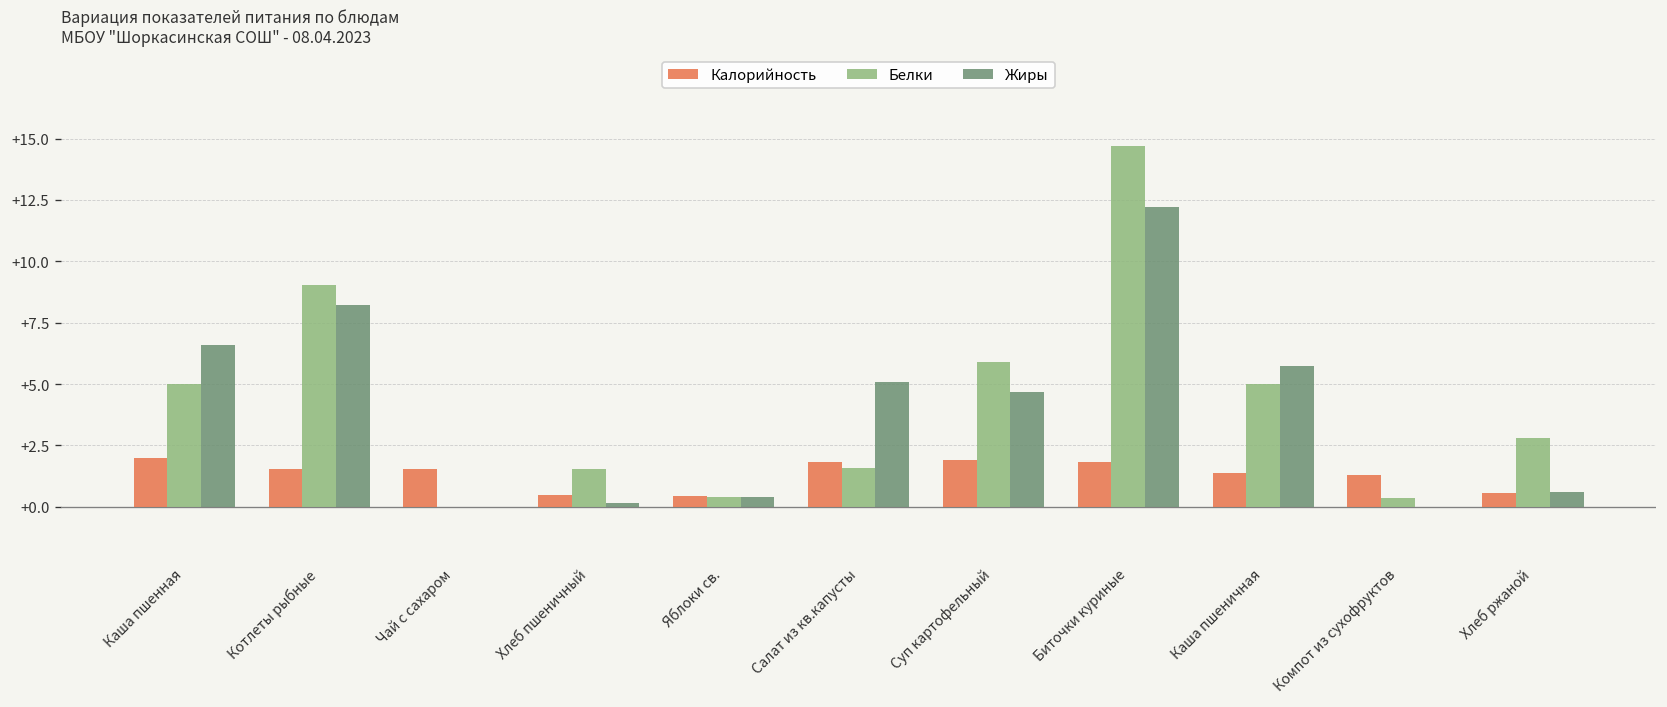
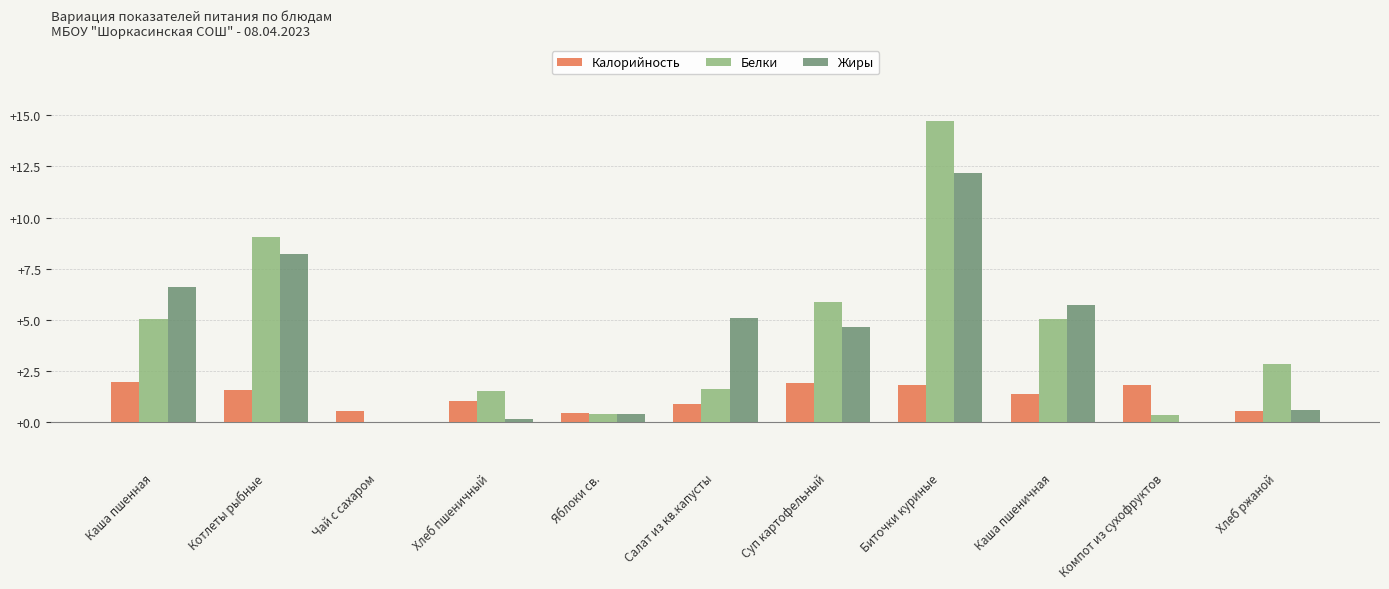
Калорийность, Чай с сахаром: +1.5 -> +0.6
Калорийность, Хлеб пшеничный: +0.5 -> +1.0
Калорийность, Салат из кв.капусты: +1.8 -> +0.9
Калорийность, Компот из сухофруктов: +1.3 -> +1.8
